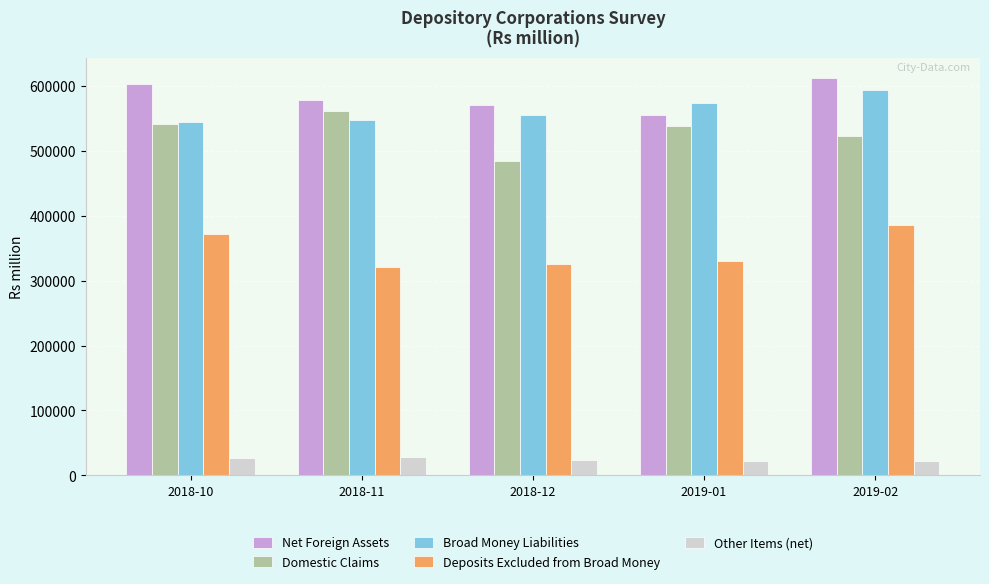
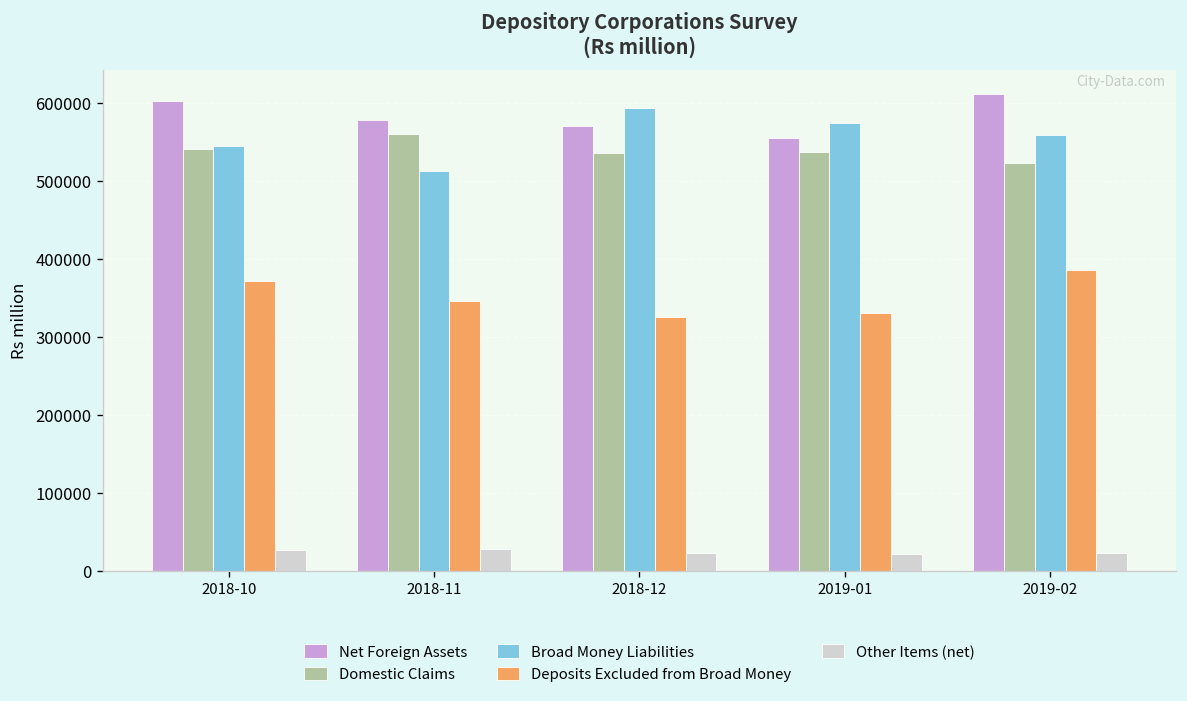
Broad Money Liabilities, 2018-11: 550000 -> 510000
Deposits Excluded from Broad Money, 2018-11: 320000 -> 350000
Domestic Claims, 2018-12: 480000 -> 540000
Broad Money Liabilities, 2018-12: 560000 -> 590000
Broad Money Liabilities, 2019-02: 590000 -> 560000
